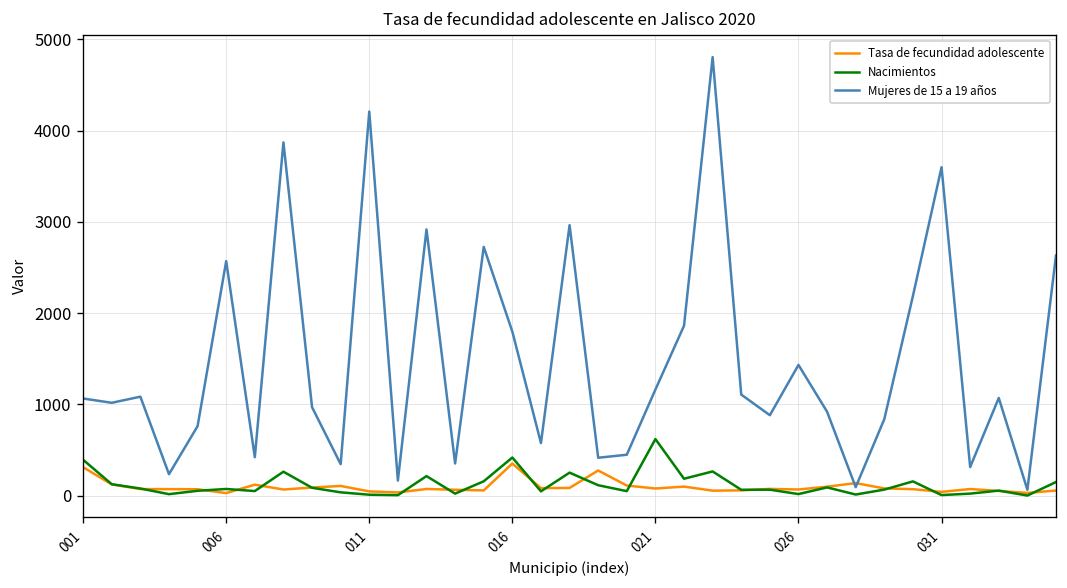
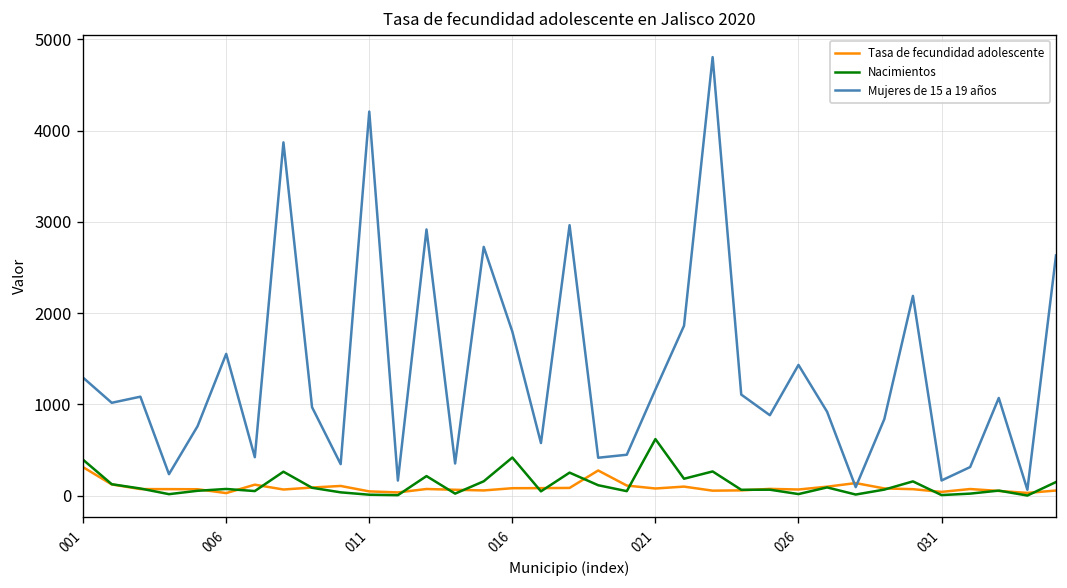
Mujeres de 15 a 19 años, 001: 1100 -> 1300
Mujeres de 15 a 19 años, 006: 2600 -> 1600
Tasa de fecundidad adolescente, 016: 400 -> 100
Mujeres de 15 a 19 años, 031: 3600 -> 200
